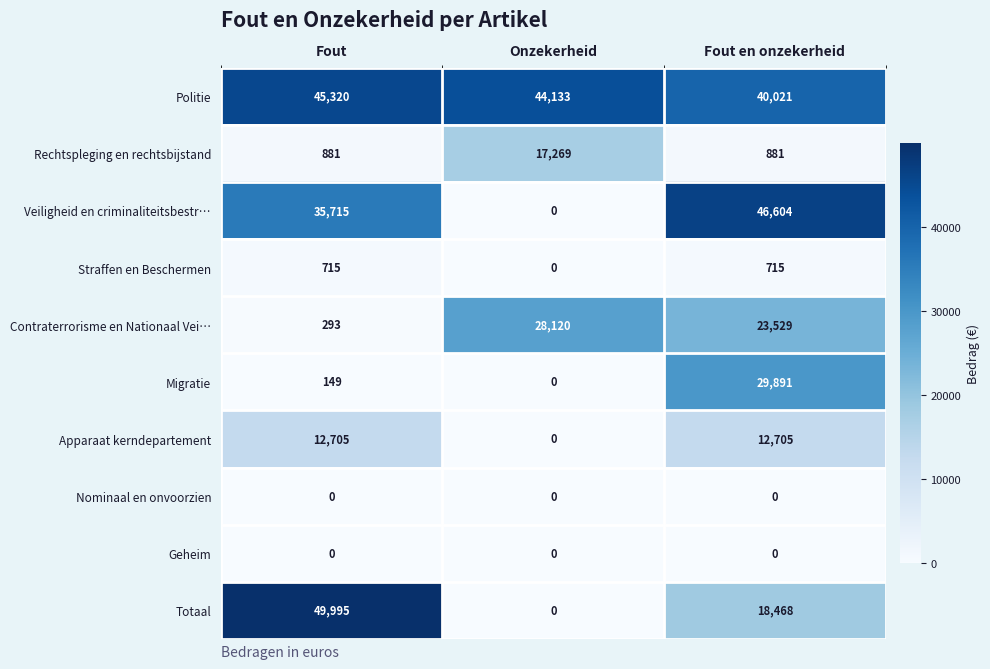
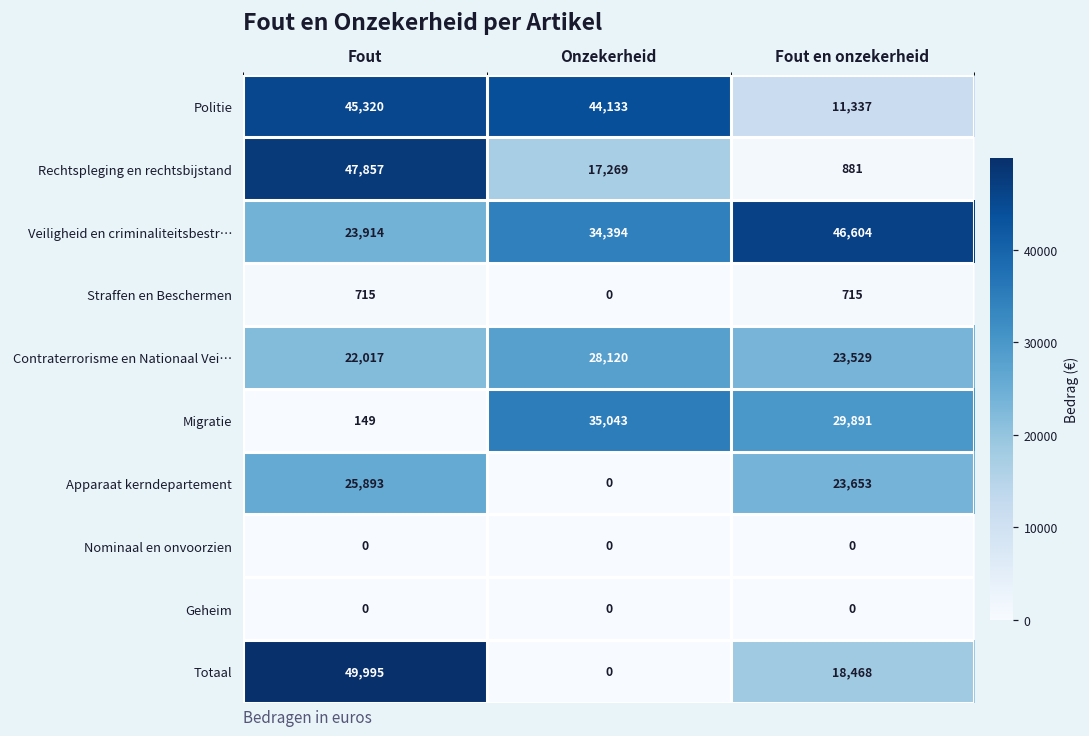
Politie, Fout en onzekerheid: 40,021 -> 11,337
Rechtspleging en rechtsbijstand, Fout: 881 -> 47,857
Veiligheid en criminaliteitsbestr…, Fout: 35,715 -> 23,914
Veiligheid en criminaliteitsbestr…, Onzekerheid: 0 -> 34,394
Contraterrorisme en Nationaal Vei…, Fout: 293 -> 22,017
Migratie, Onzekerheid: 0 -> 35,043
Apparaat kerndepartement, Fout: 12,705 -> 25,893
Apparaat kerndepartement, Fout en onzekerheid: 12,705 -> 23,653
